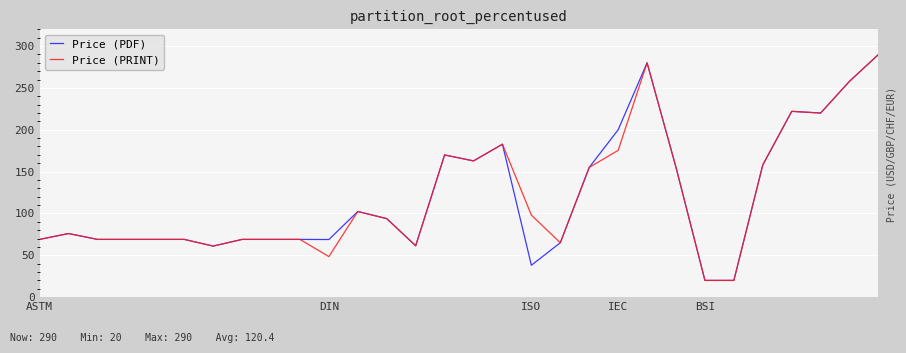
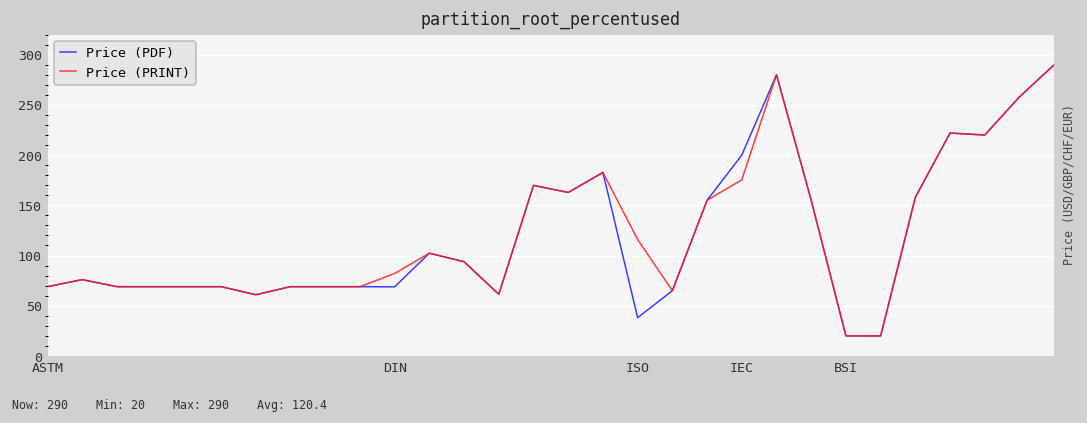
Price (PRINT), DIN: 50 -> 80
Price (PRINT), ISO: 100 -> 120
